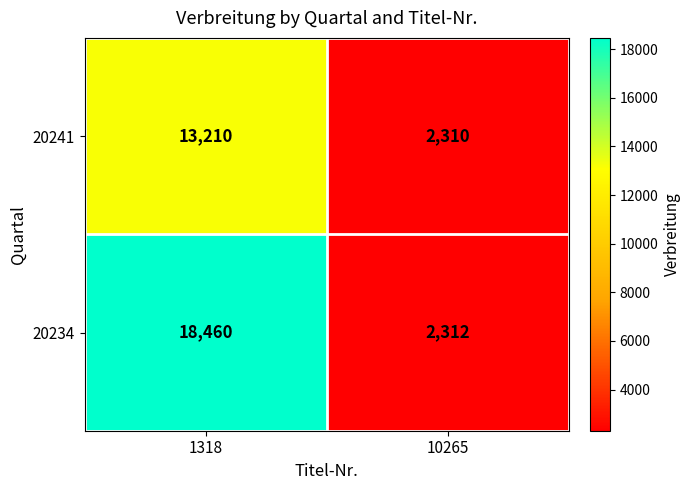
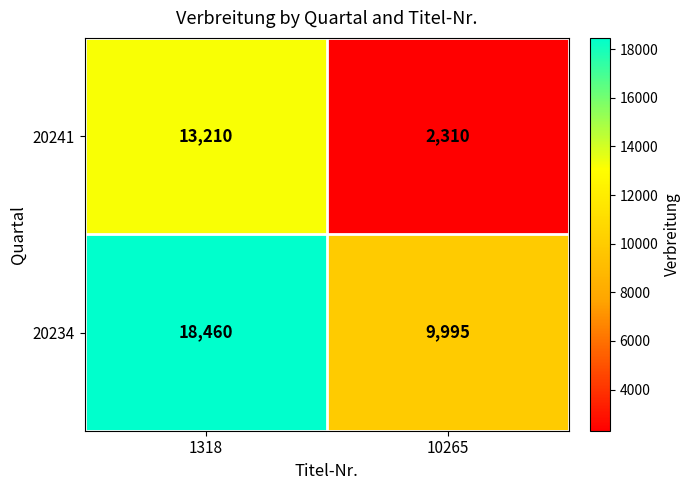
20234, 10265: 2,312 -> 9,995
